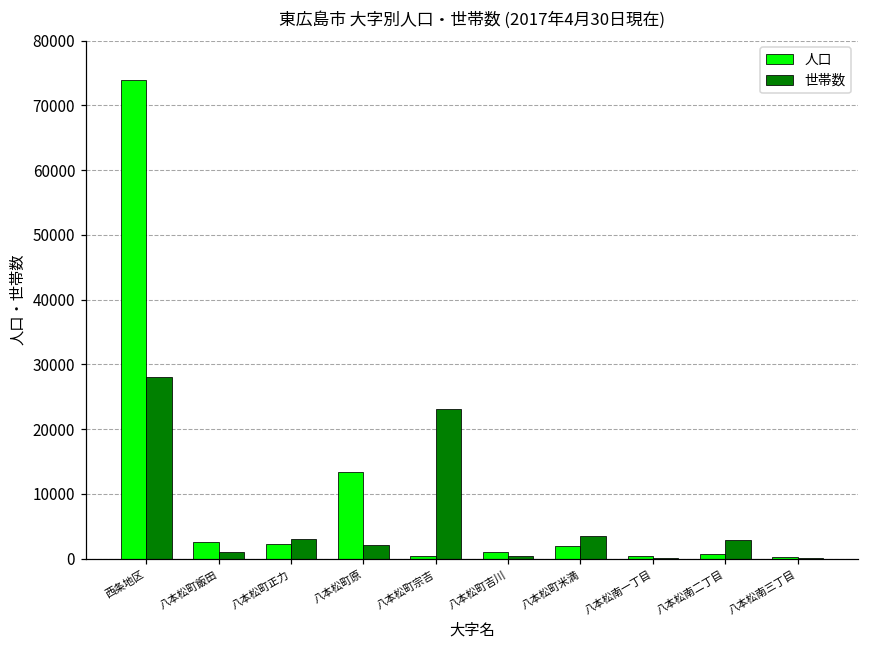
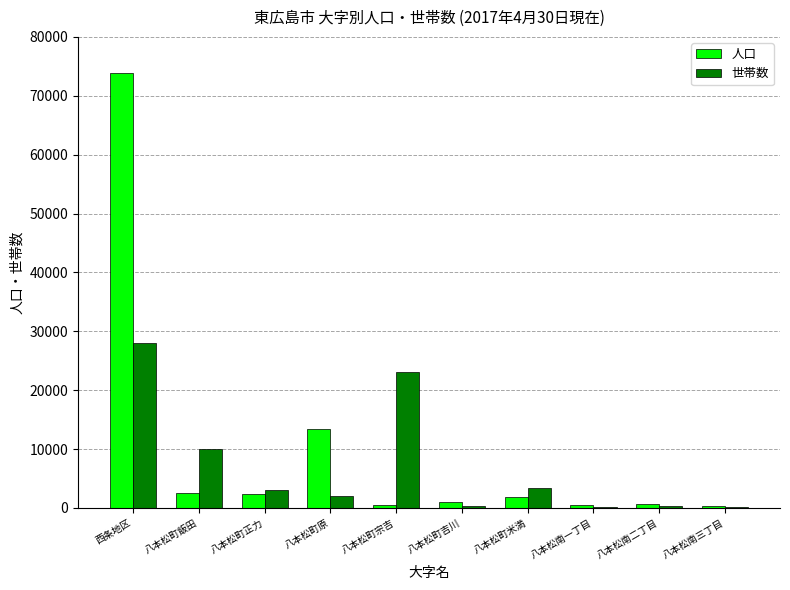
世帯数, 八本松町飯田: 1000 -> 10000
世帯数, 八本松南二丁目: 3000 -> 0
